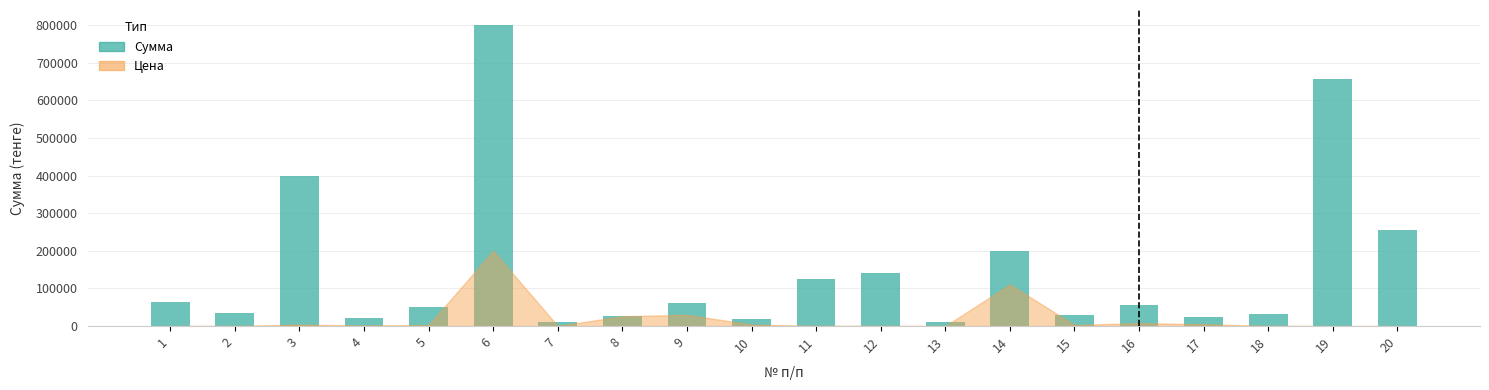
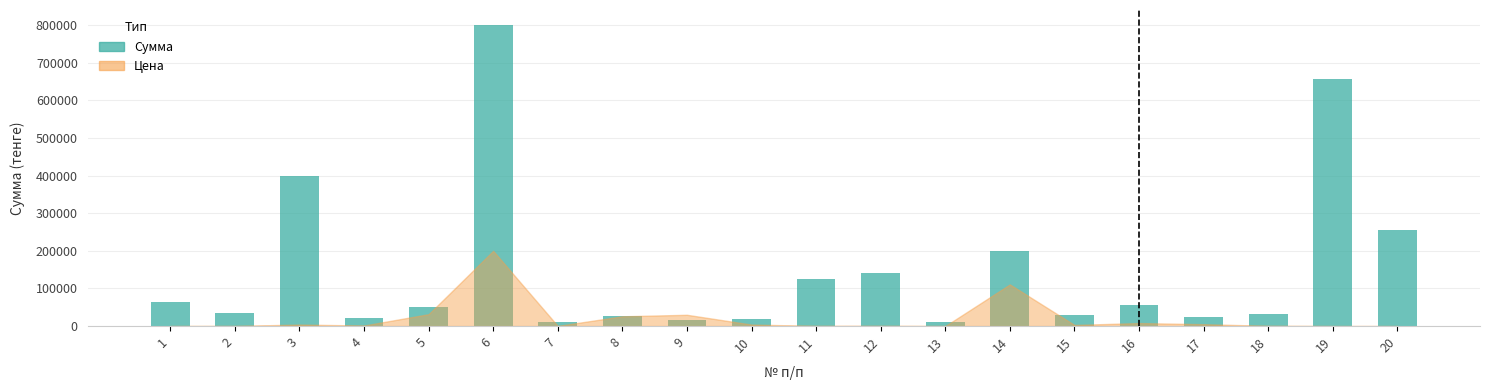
Цена, 5: 0 -> 30000
Сумма, 9: 60000 -> 20000
